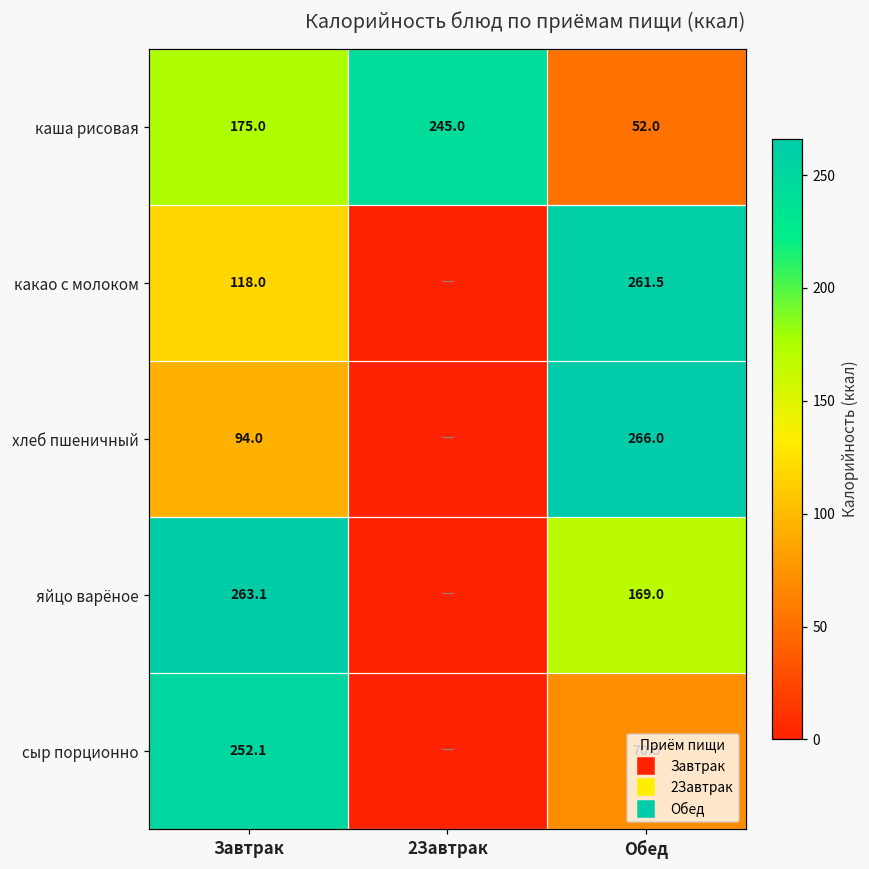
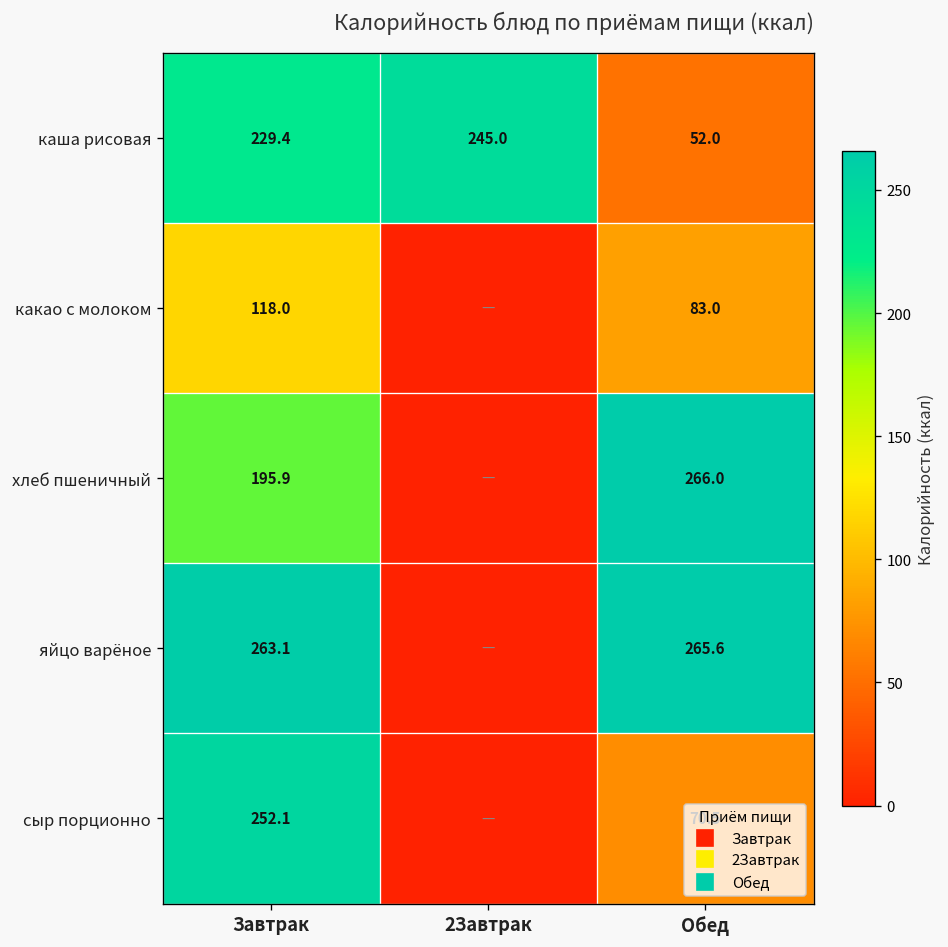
каша рисовая, Завтрак: 175.0 -> 229.4
какао с молоком, Обед: 261.5 -> 83.0
хлеб пшеничный, Завтрак: 94.0 -> 195.9
яйцо варёное, Обед: 169.0 -> 265.6
